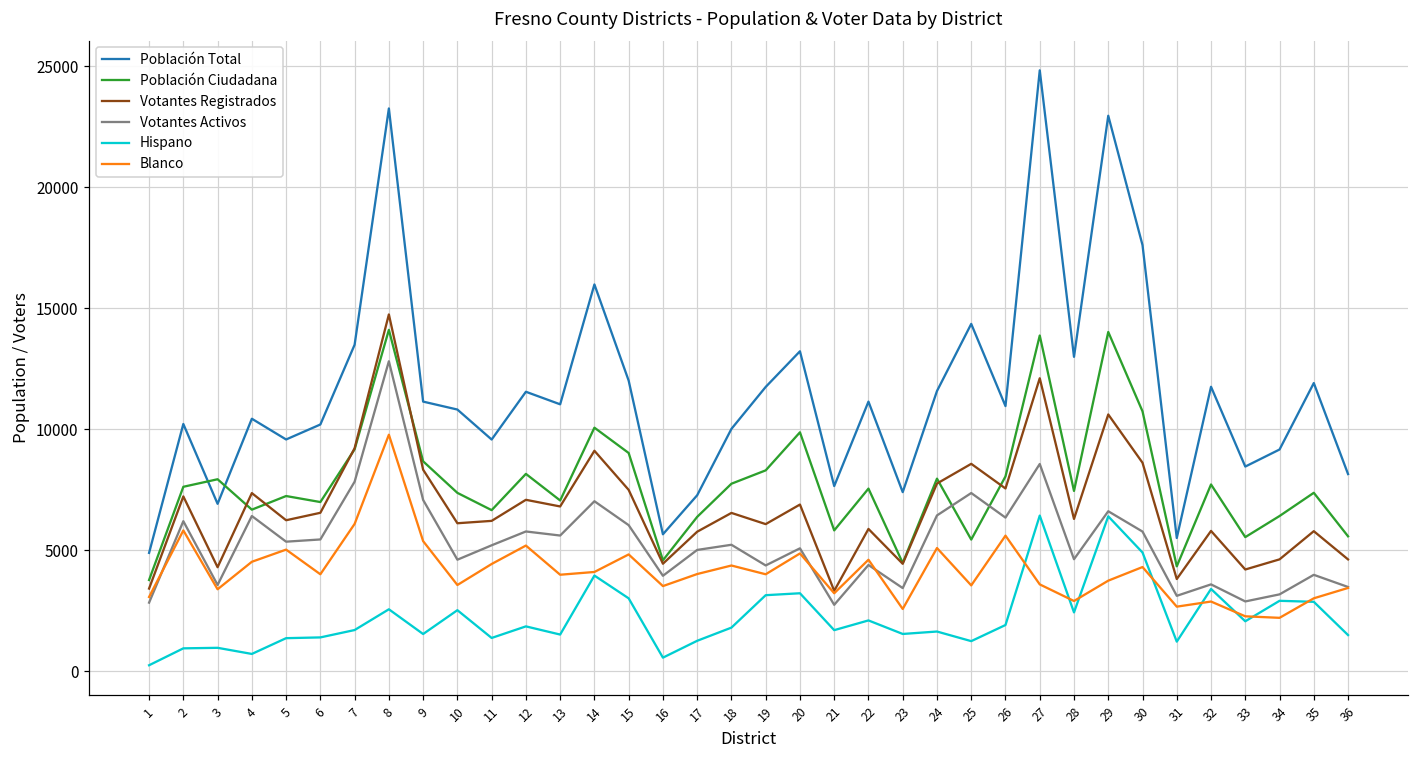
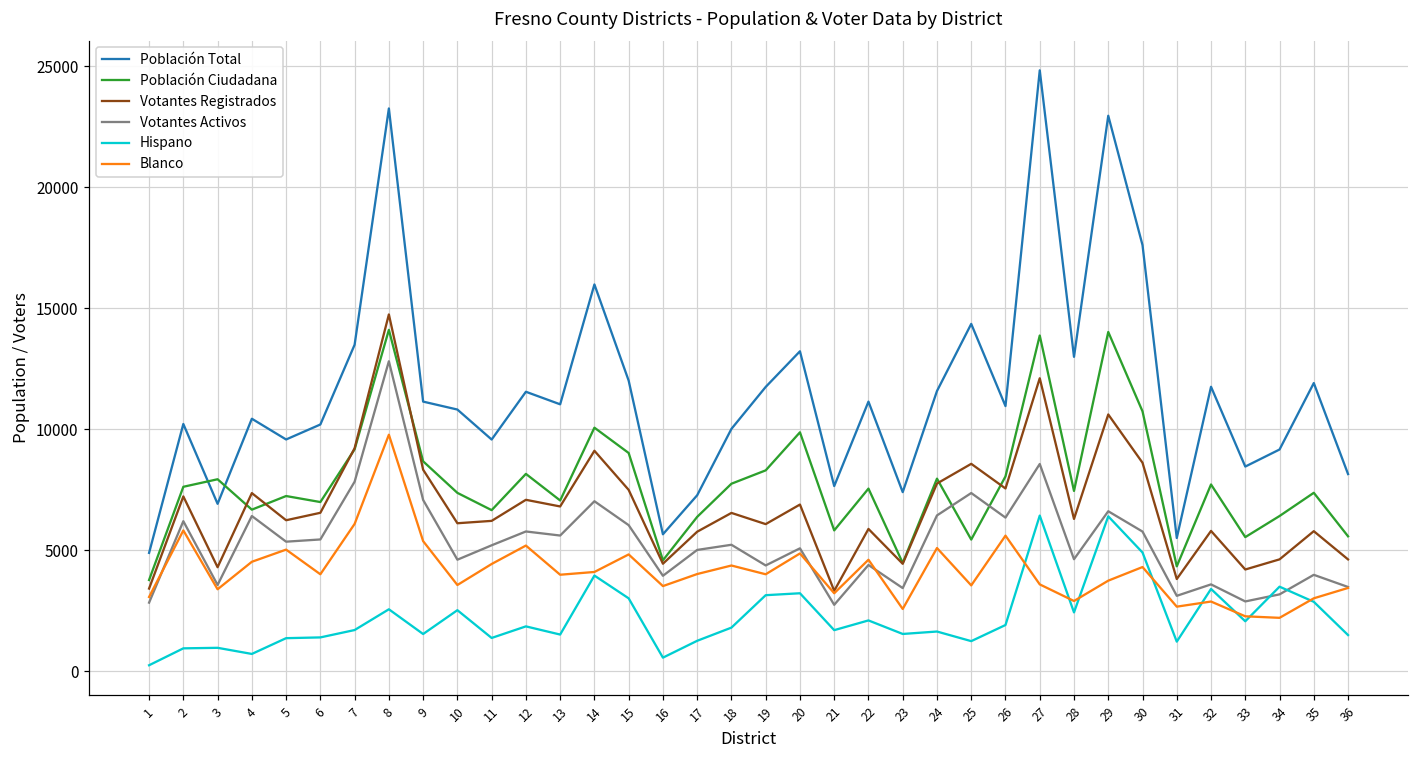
Hispano, 34: 2900 -> 3500
